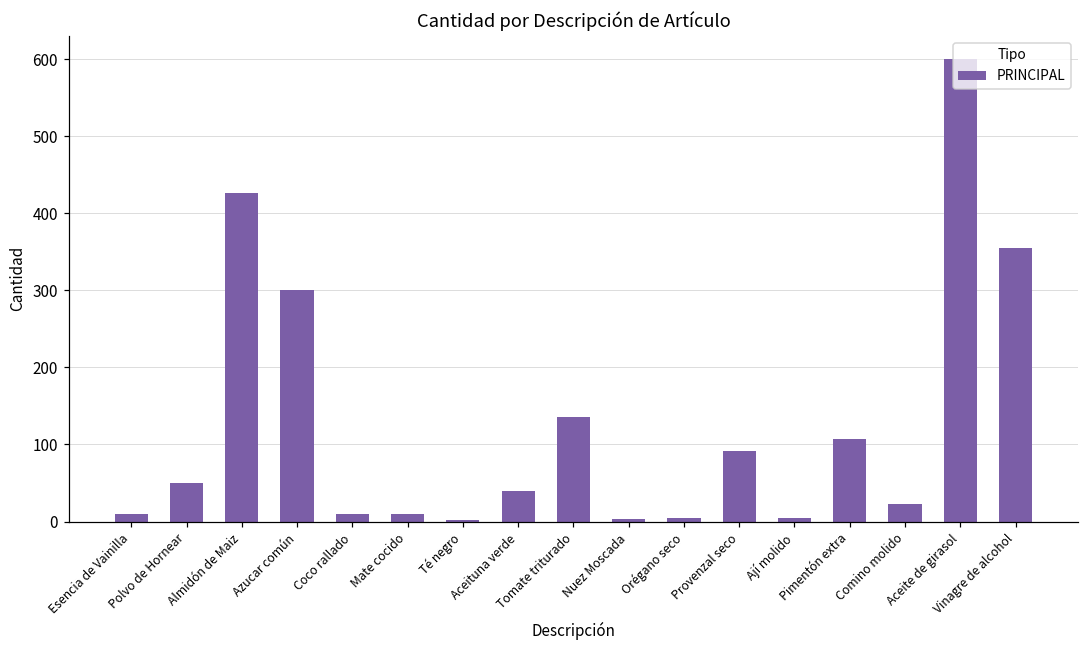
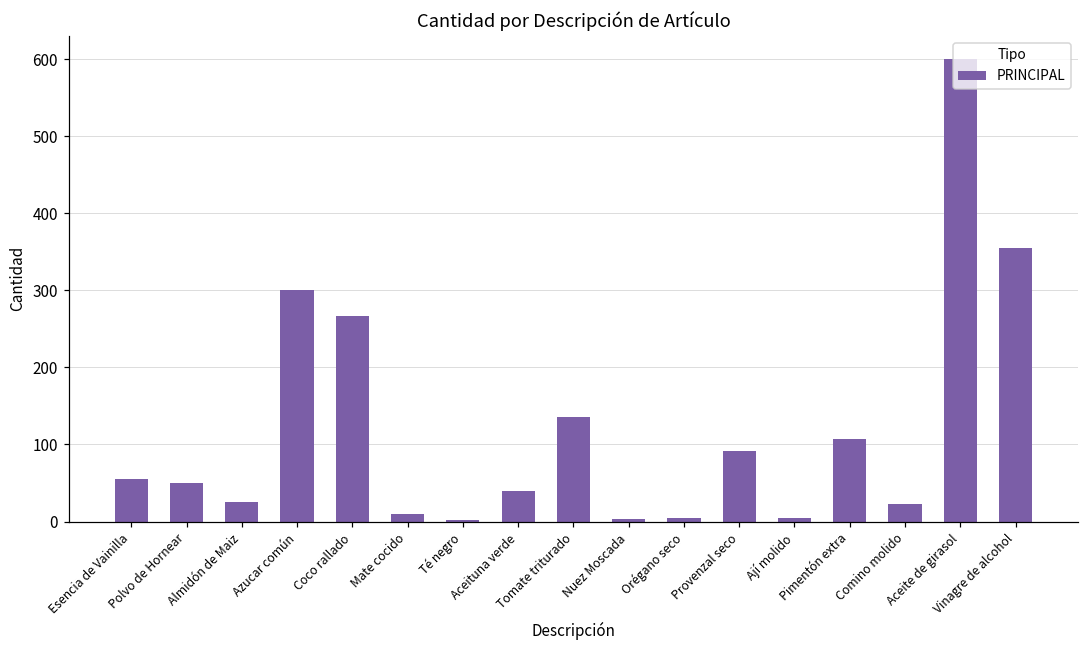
Esencia de Vainilla: 10 -> 60
Almidón de Maiz: 430 -> 30
Coco rallado: 10 -> 270
